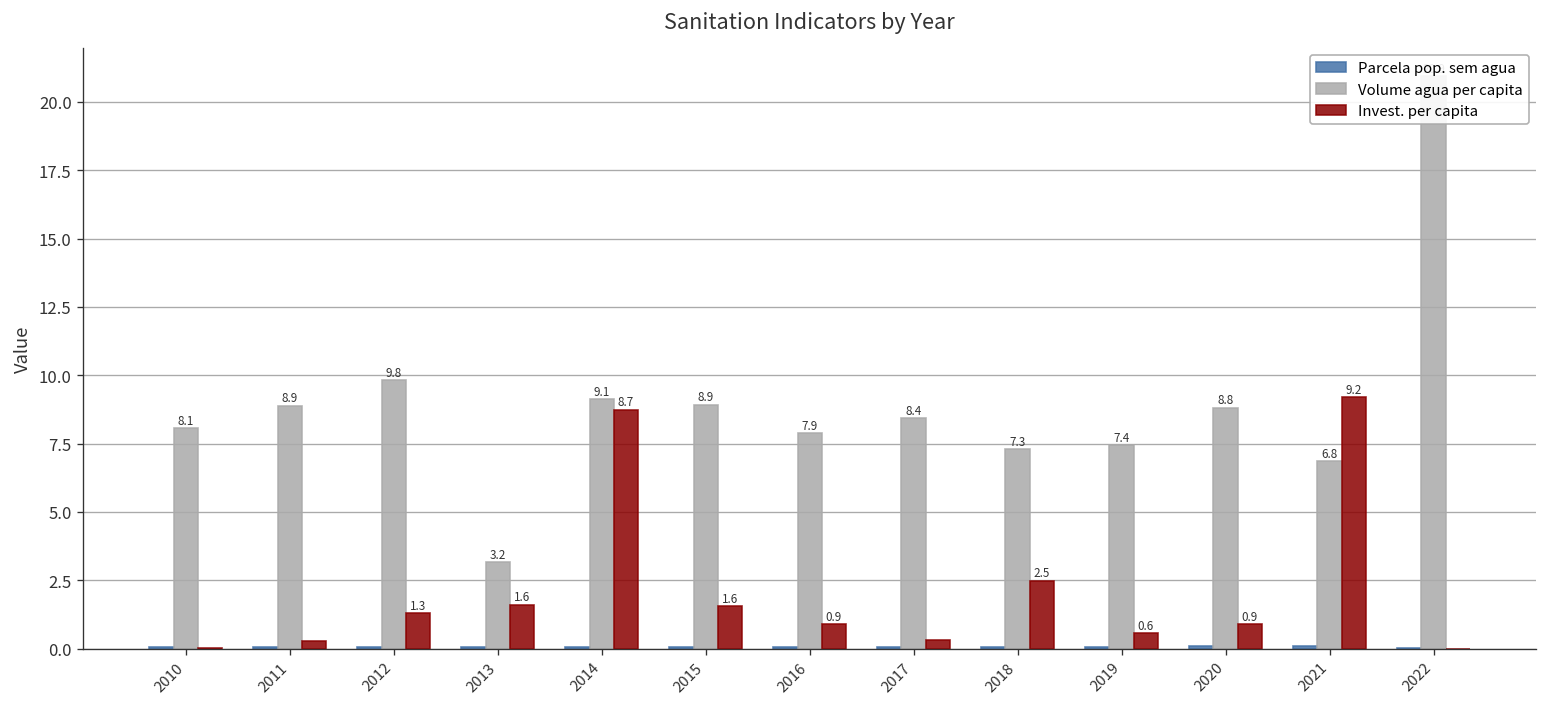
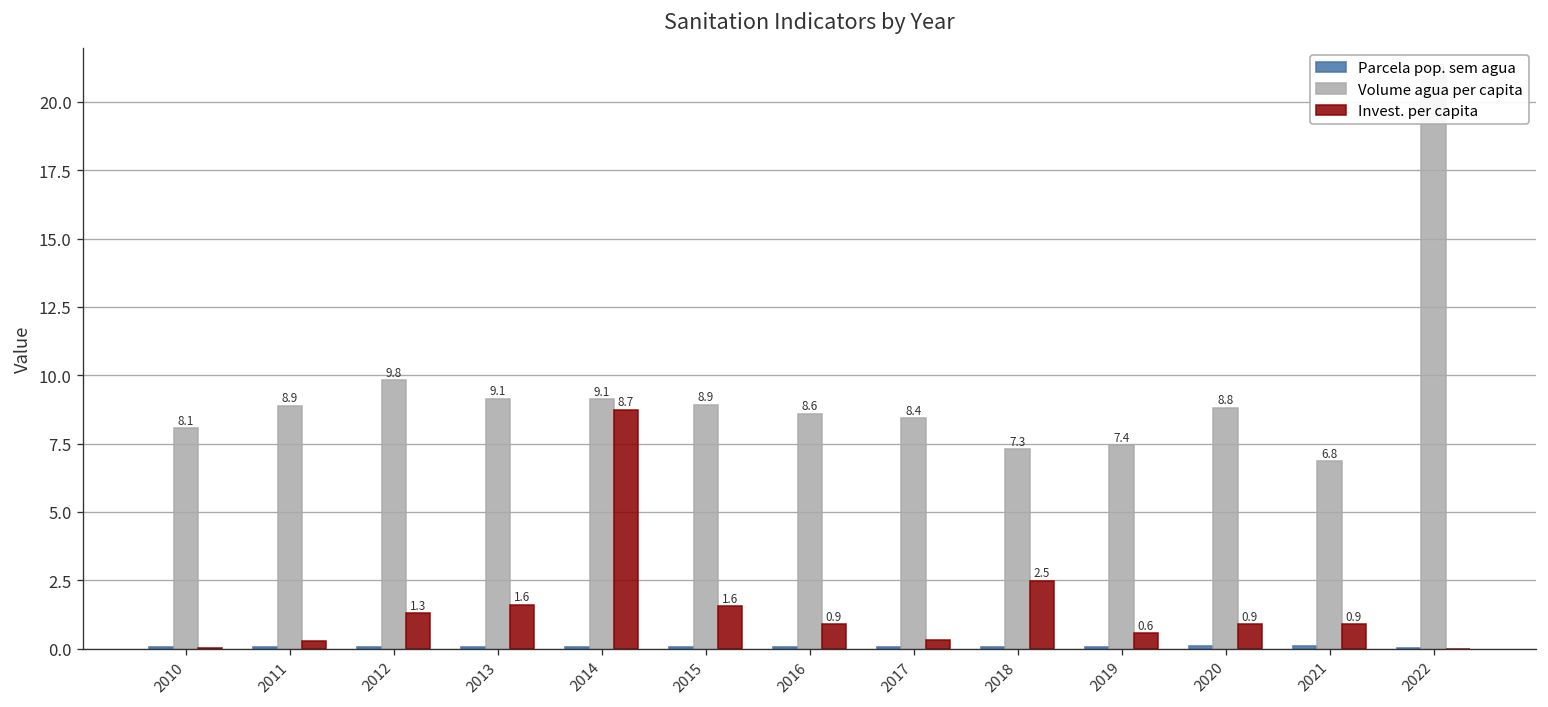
Volume agua per capita, 2013: 3.2 -> 9.1
Volume agua per capita, 2016: 7.9 -> 8.6
Invest. per capita, 2021: 9.2 -> 0.9
